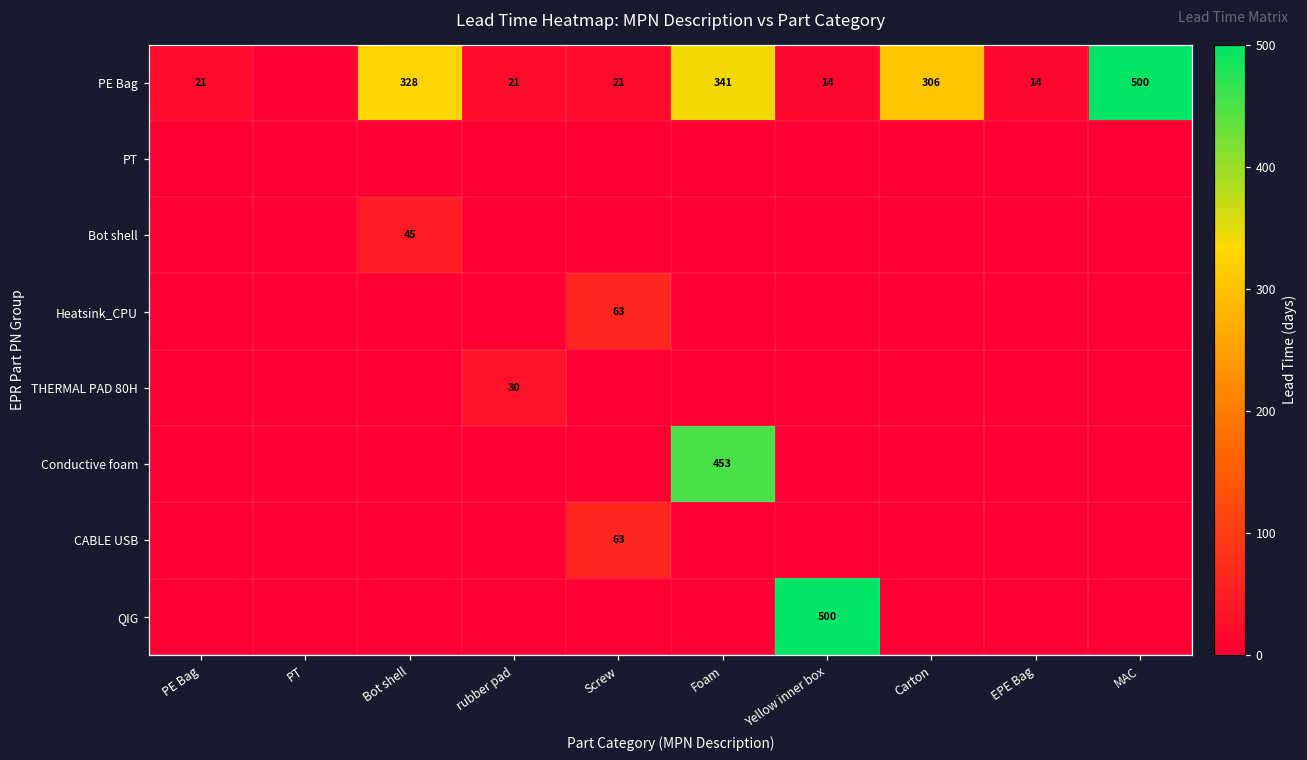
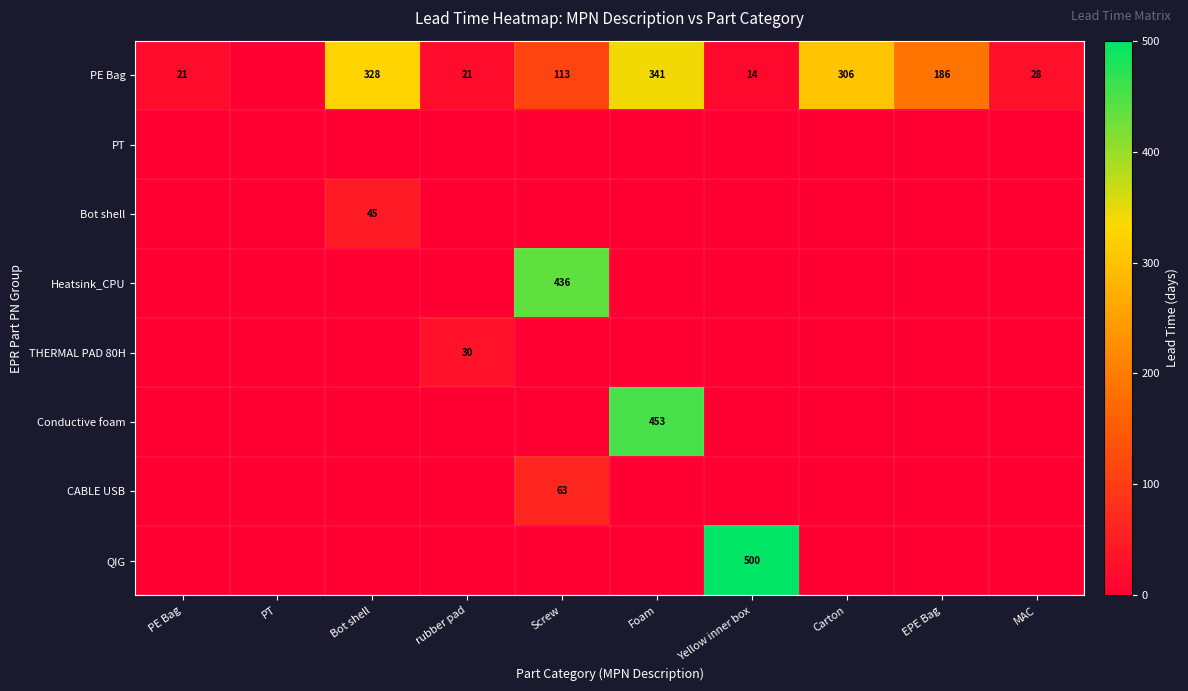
PE Bag, Screw: 21 -> 113
PE Bag, EPE Bag: 14 -> 186
PE Bag, MAC: 500 -> 28
Heatsink_CPU, Screw: 63 -> 436
